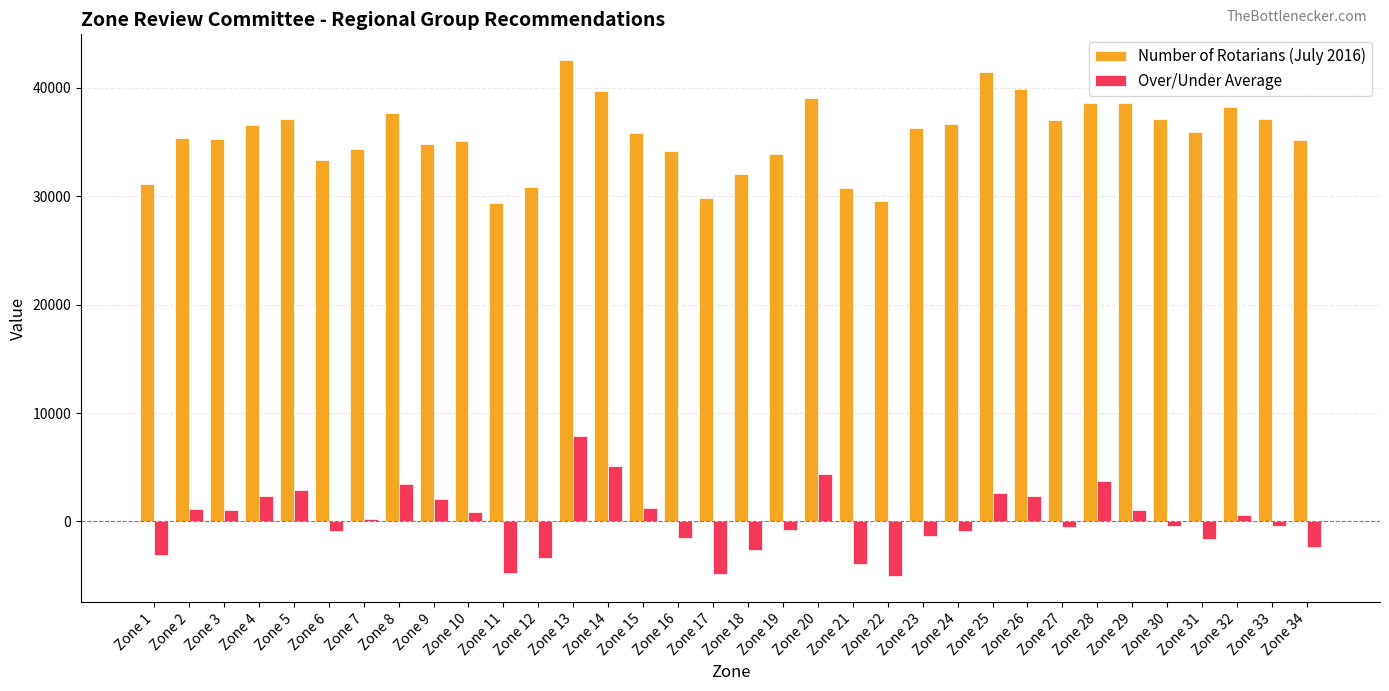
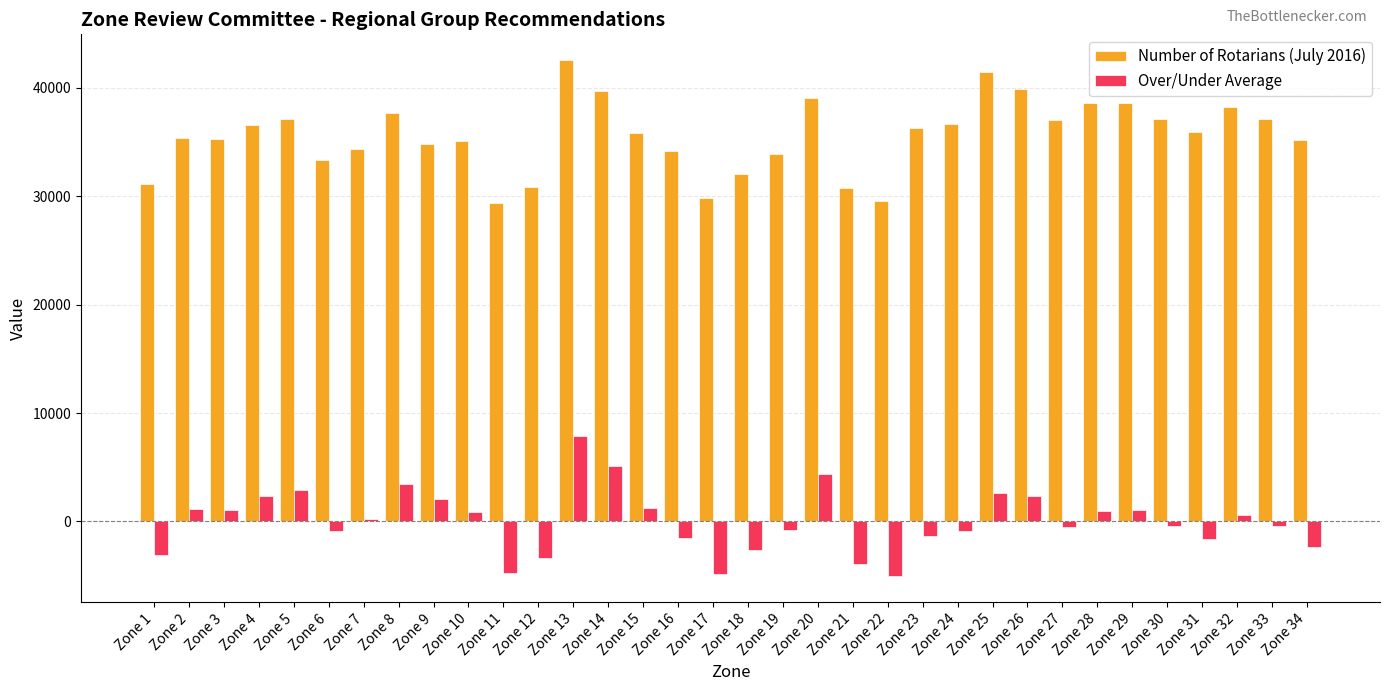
Over/Under Average, Zone 28: 3700 -> 1000
